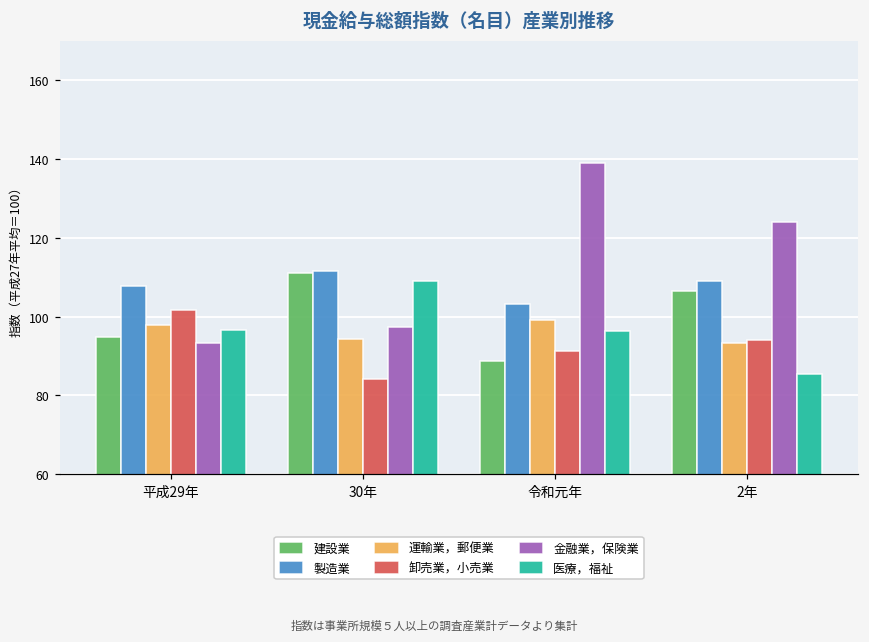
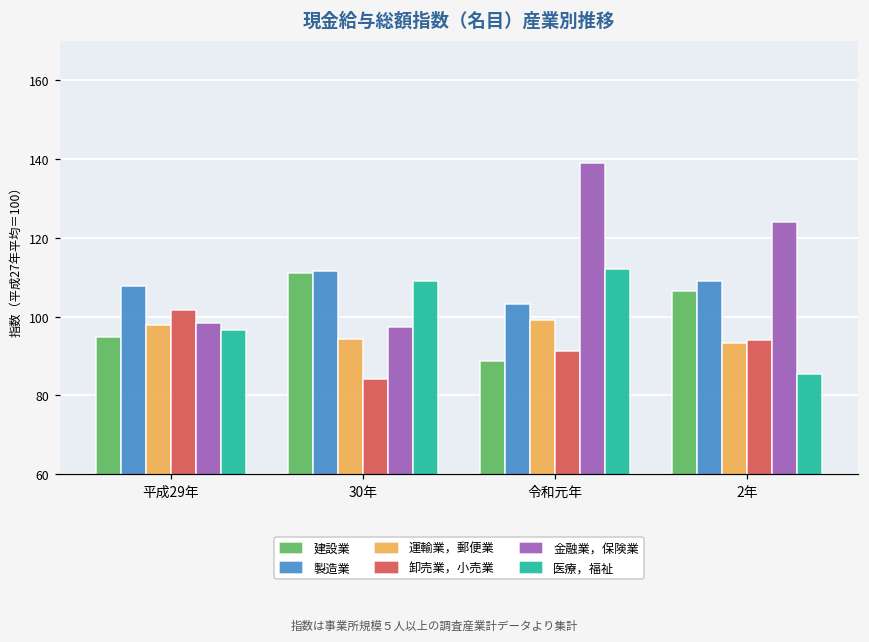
金融業，保険業, 平成29年: 93 -> 98
医療，福祉, 令和元年: 96 -> 112
